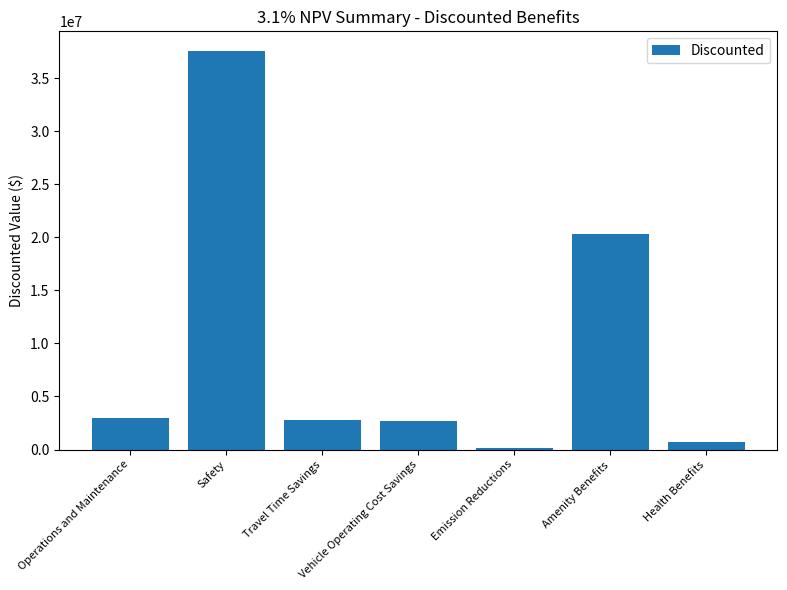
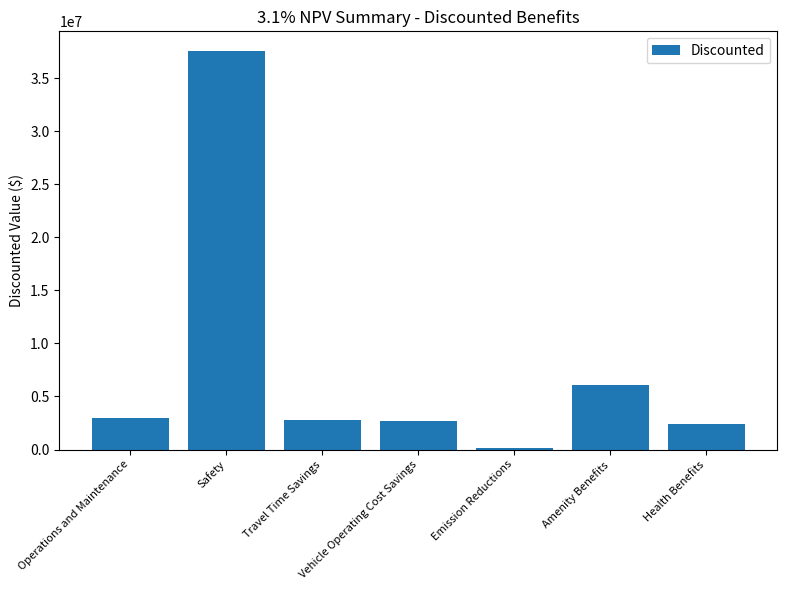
Amenity Benefits: 20300000 -> 6100000
Health Benefits: 700000 -> 2400000
